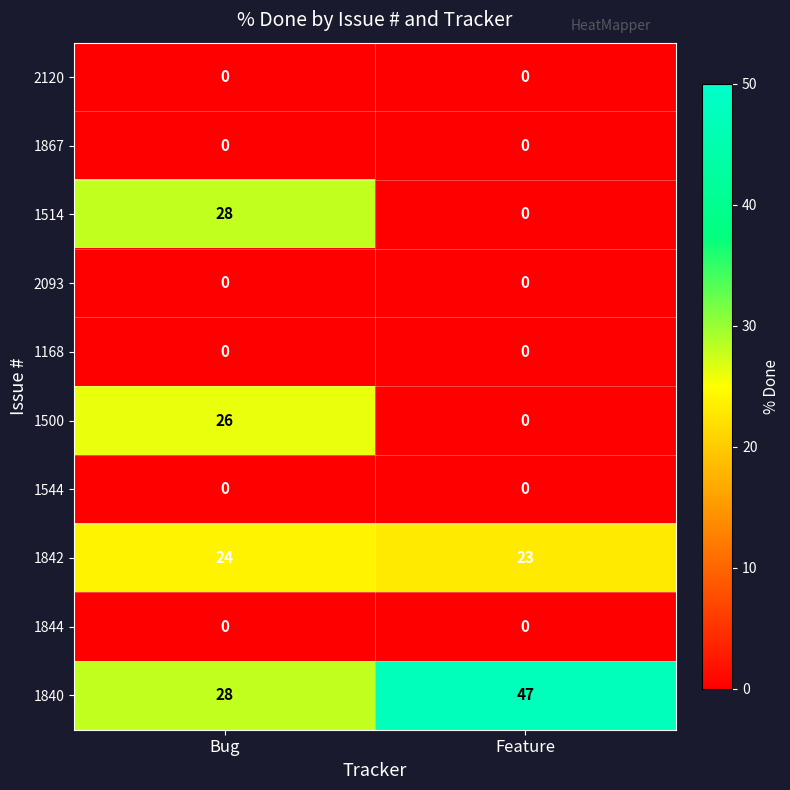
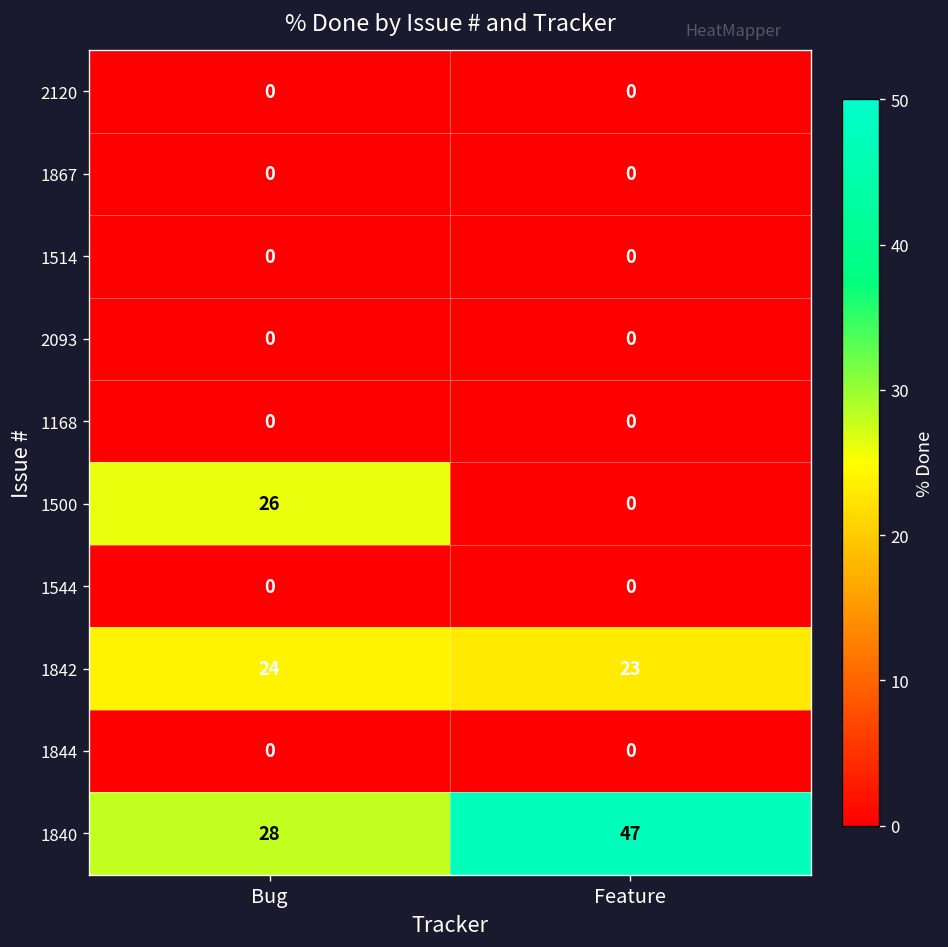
1514, Bug: 28 -> 0
